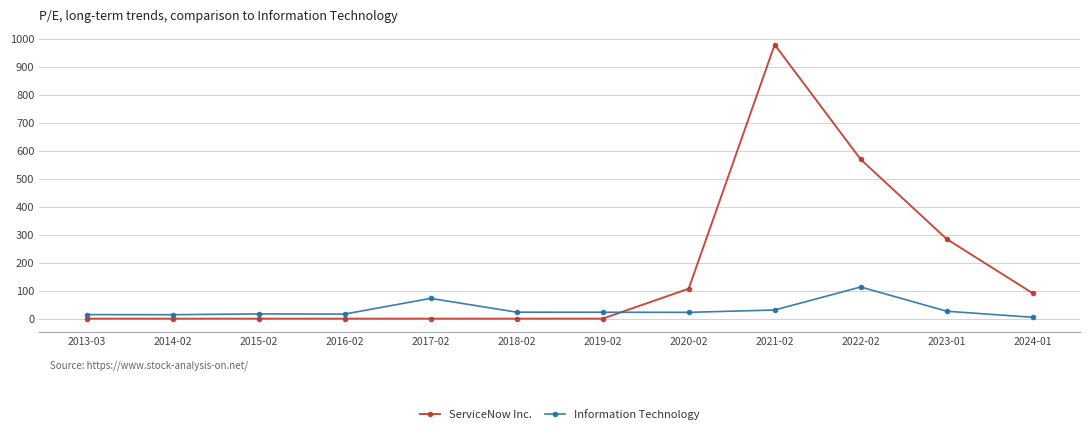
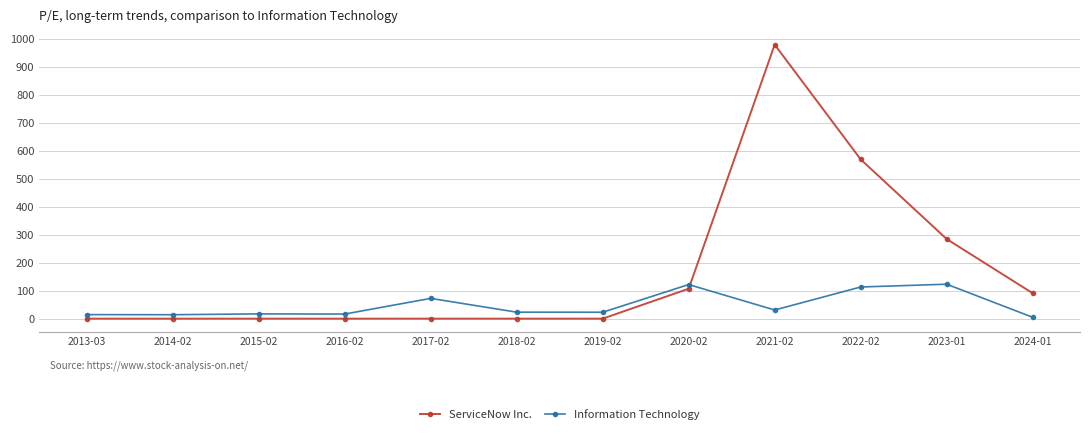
Information Technology, 2020-02: 20 -> 120
Information Technology, 2023-01: 30 -> 120
